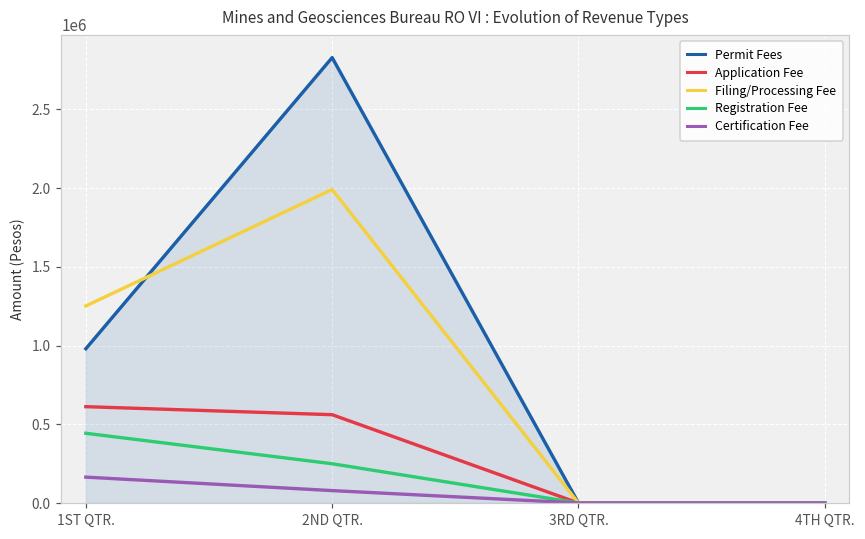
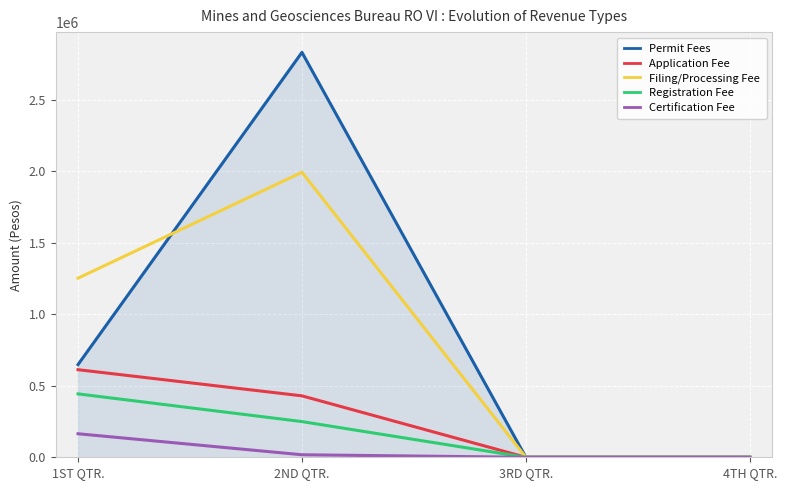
Permit Fees, 1ST QTR.: 980000 -> 650000
Application Fee, 2ND QTR.: 560000 -> 430000
Certification Fee, 2ND QTR.: 80000 -> 20000
